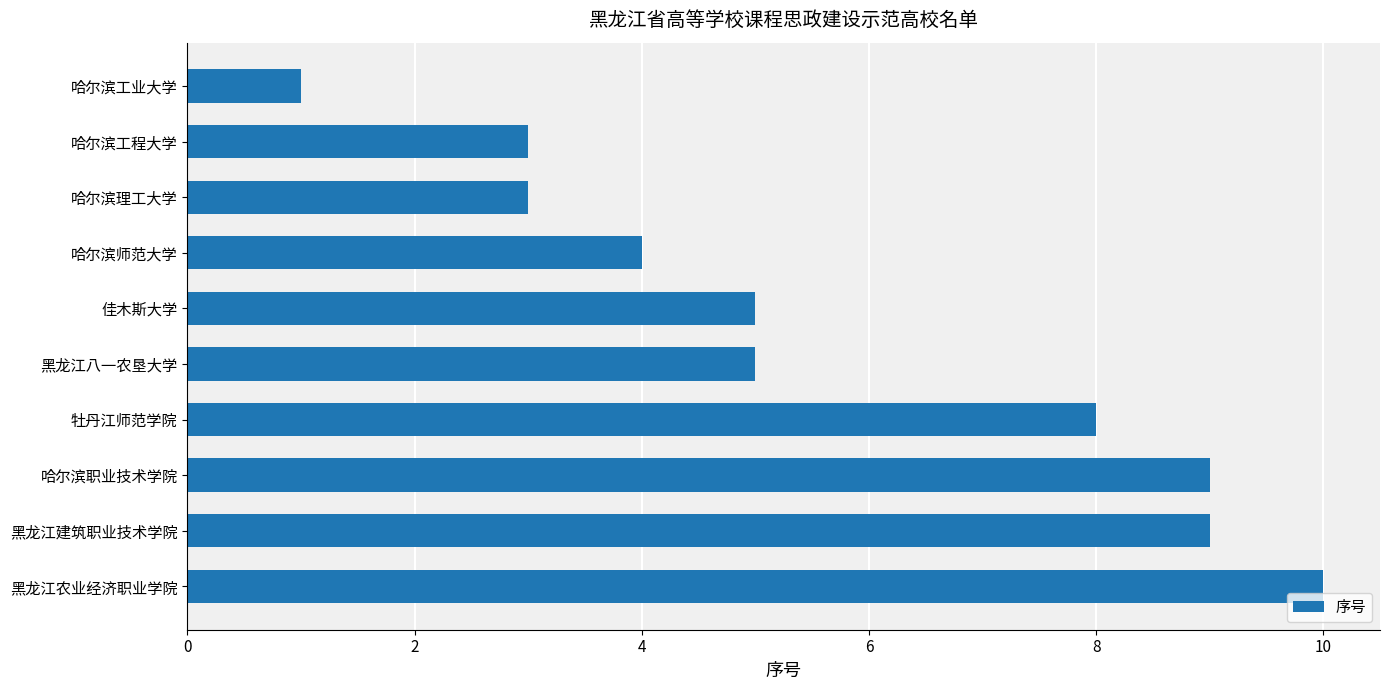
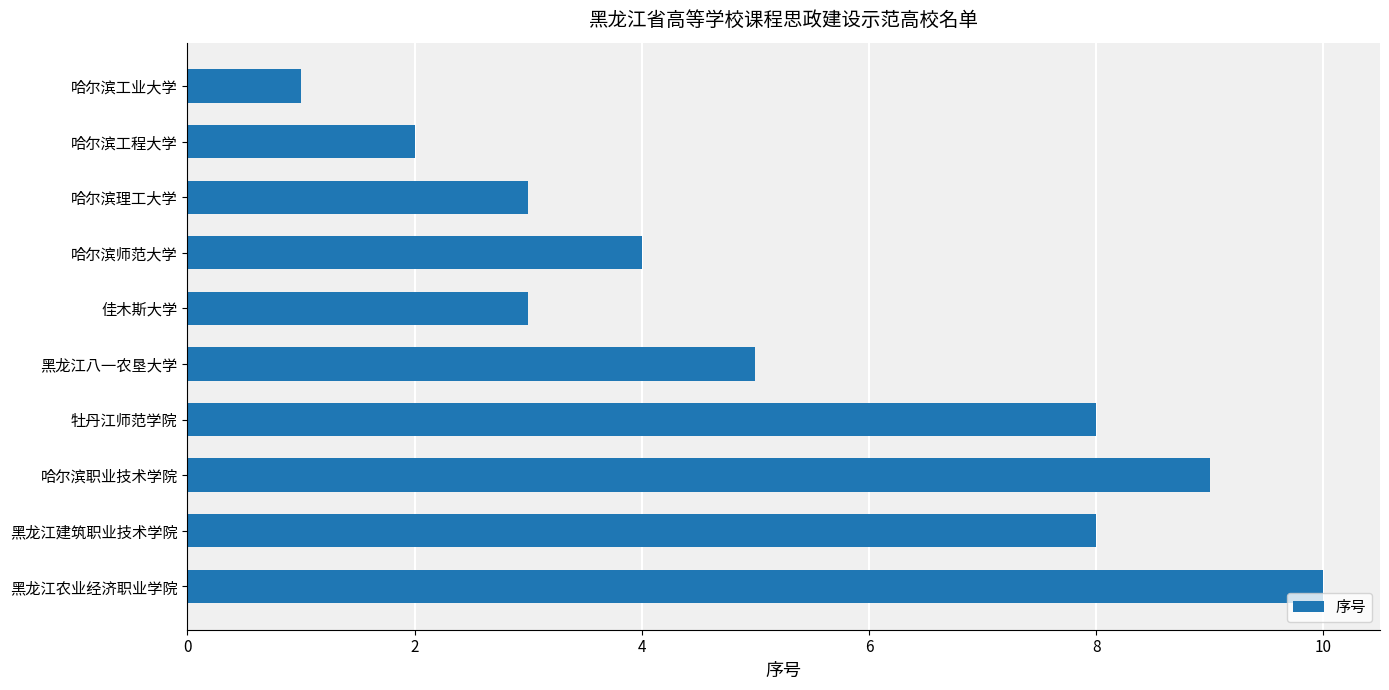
哈尔滨工程大学: 3 -> 2
佳木斯大学: 5 -> 3
黑龙江建筑职业技术学院: 9 -> 8
